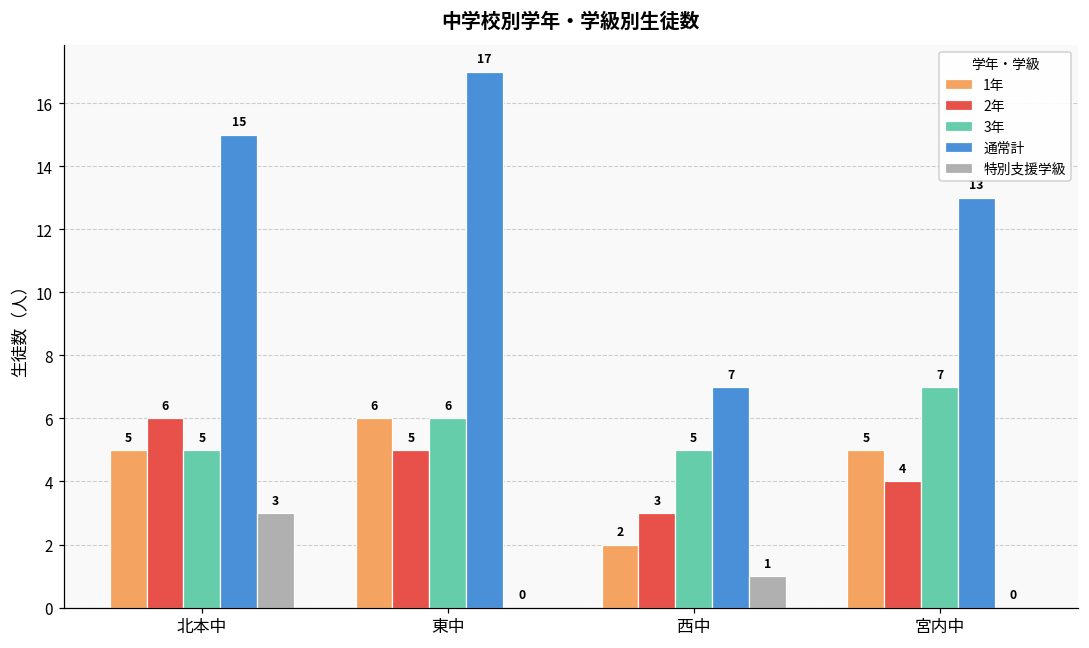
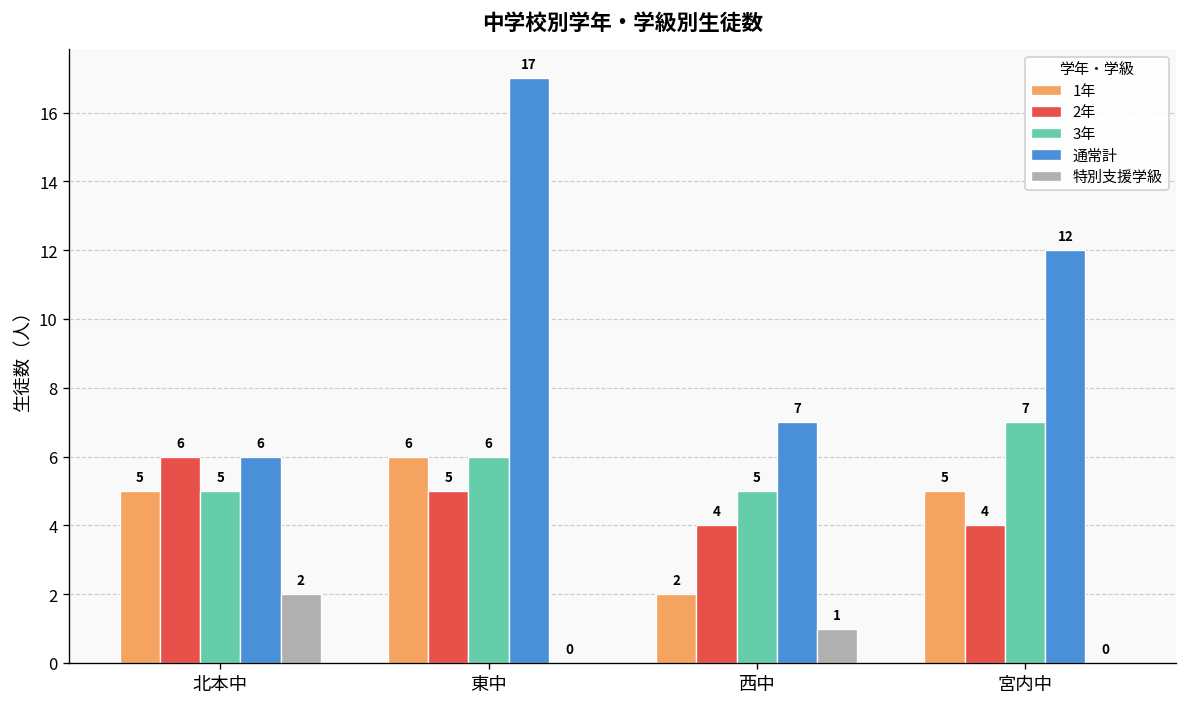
通常計, 北本中: 15 -> 6
特別支援学級, 北本中: 3 -> 2
2年, 西中: 3 -> 4
通常計, 宮内中: 13 -> 12
